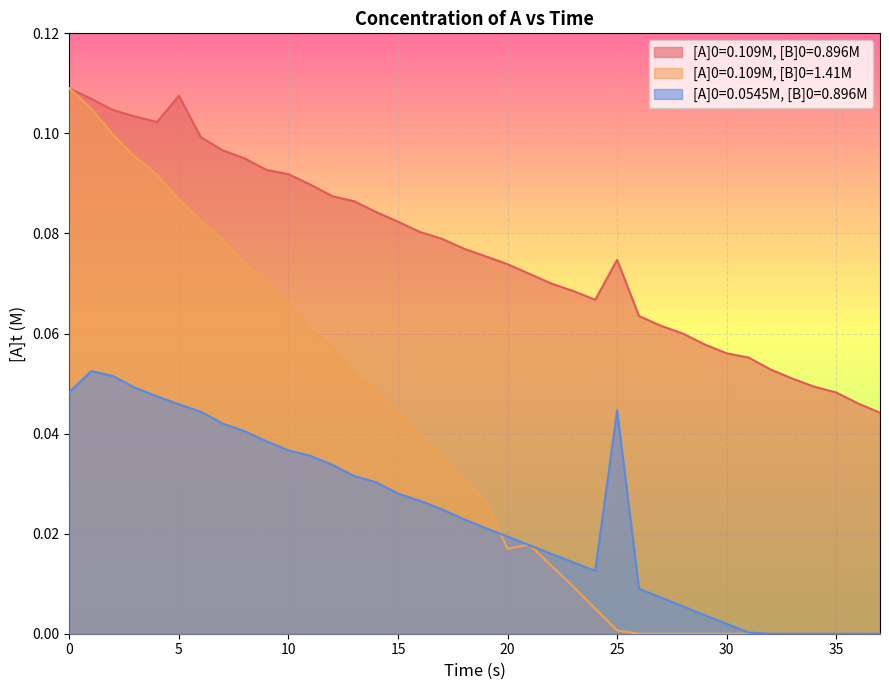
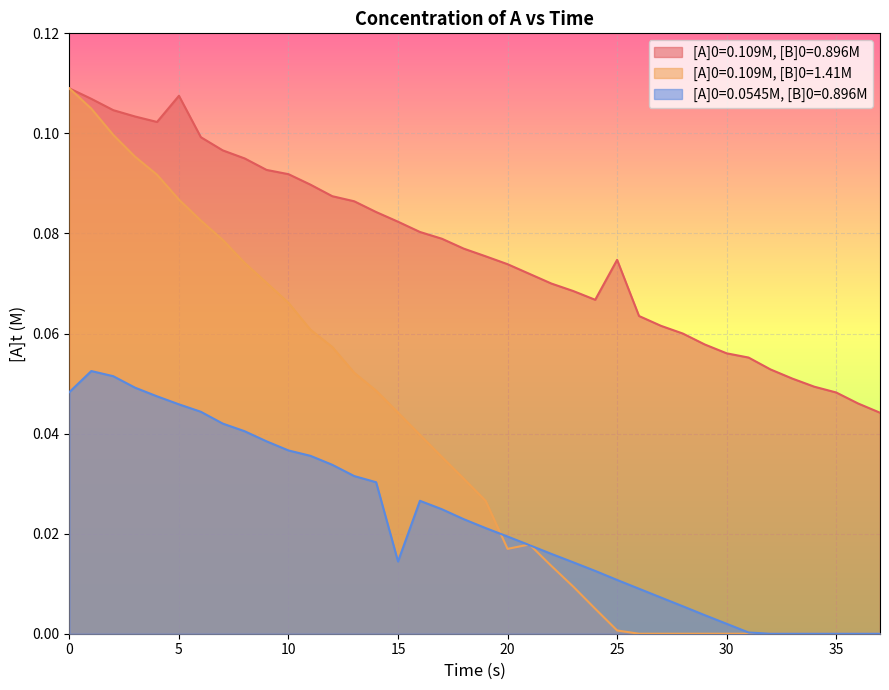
[A]0=0.0545M, [B]0=0.896M, 15: 0.028 -> 0.014
[A]0=0.0545M, [B]0=0.896M, 25: 0.045 -> 0.011
